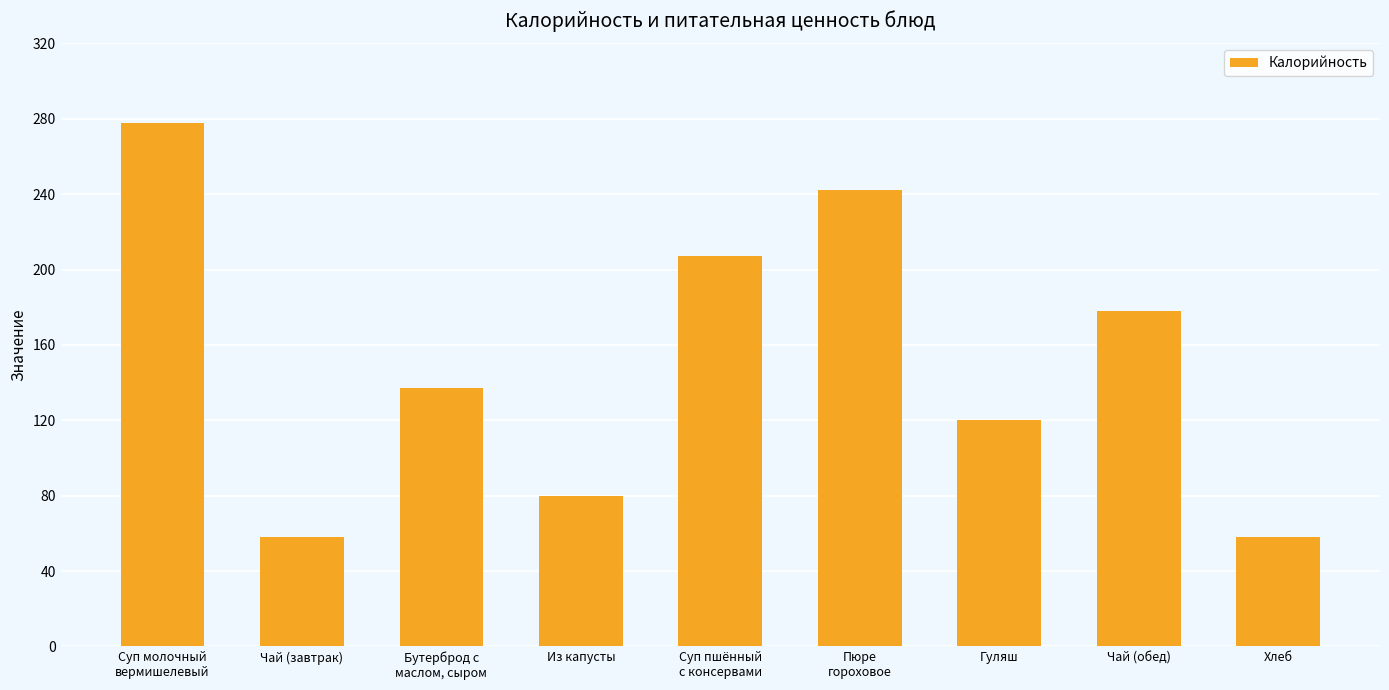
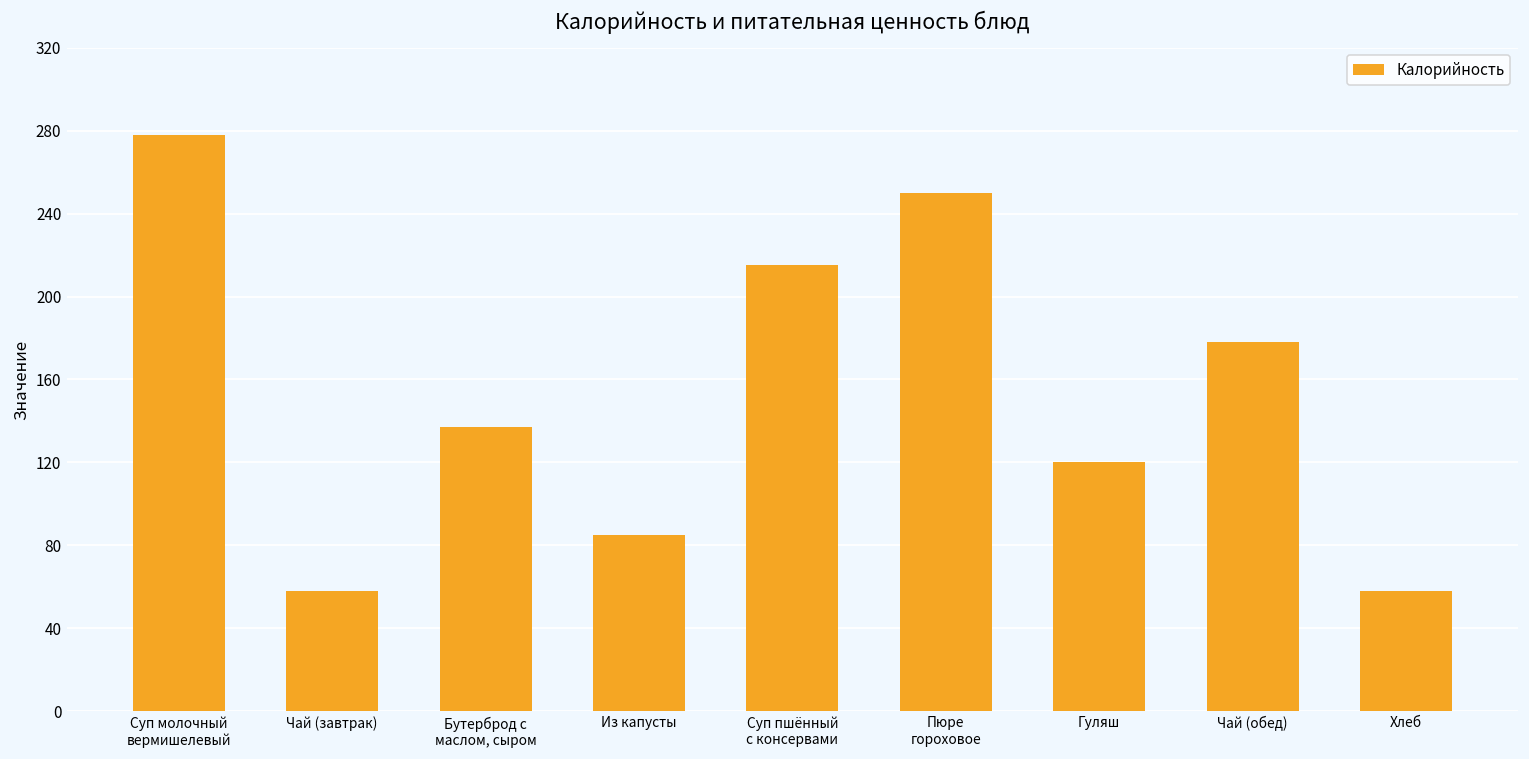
Из капусты: 80 -> 85
Суп пшённый с консервами: 207 -> 215
Пюре гороховое: 242 -> 250
